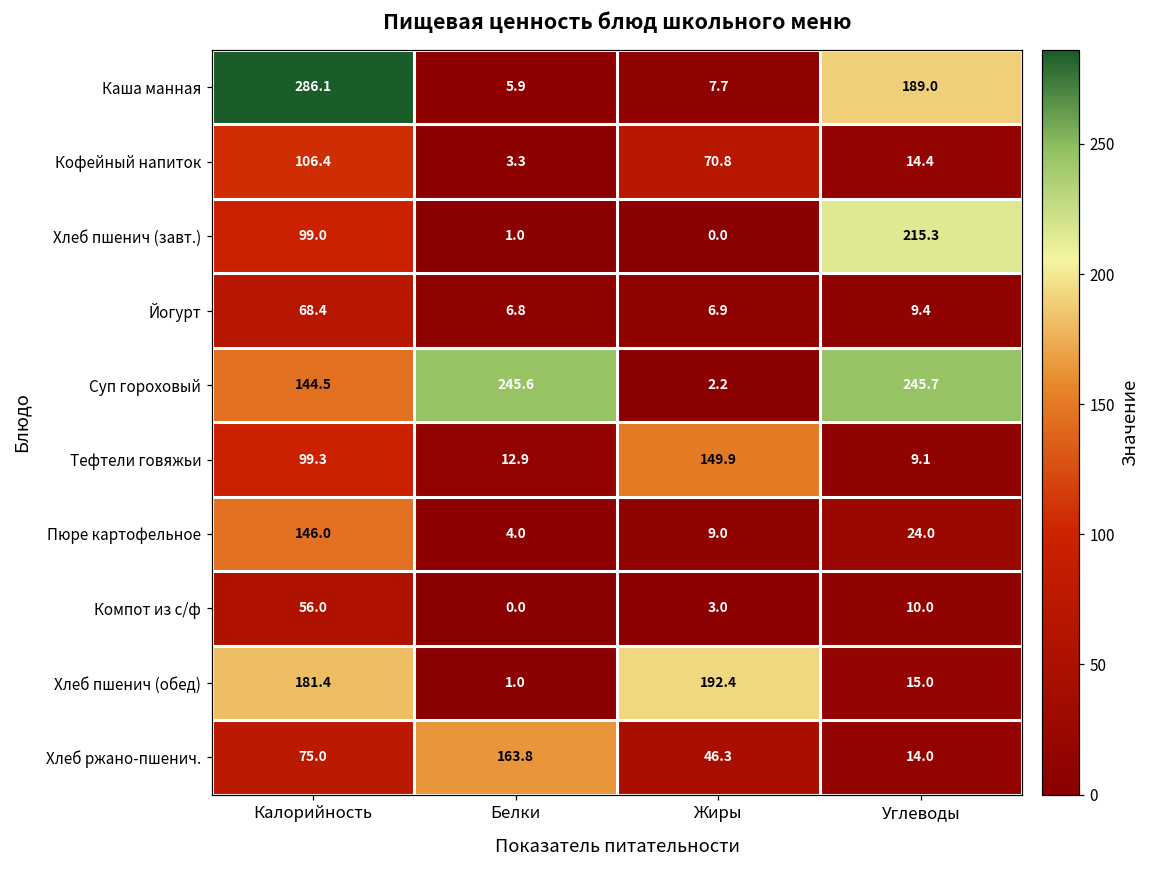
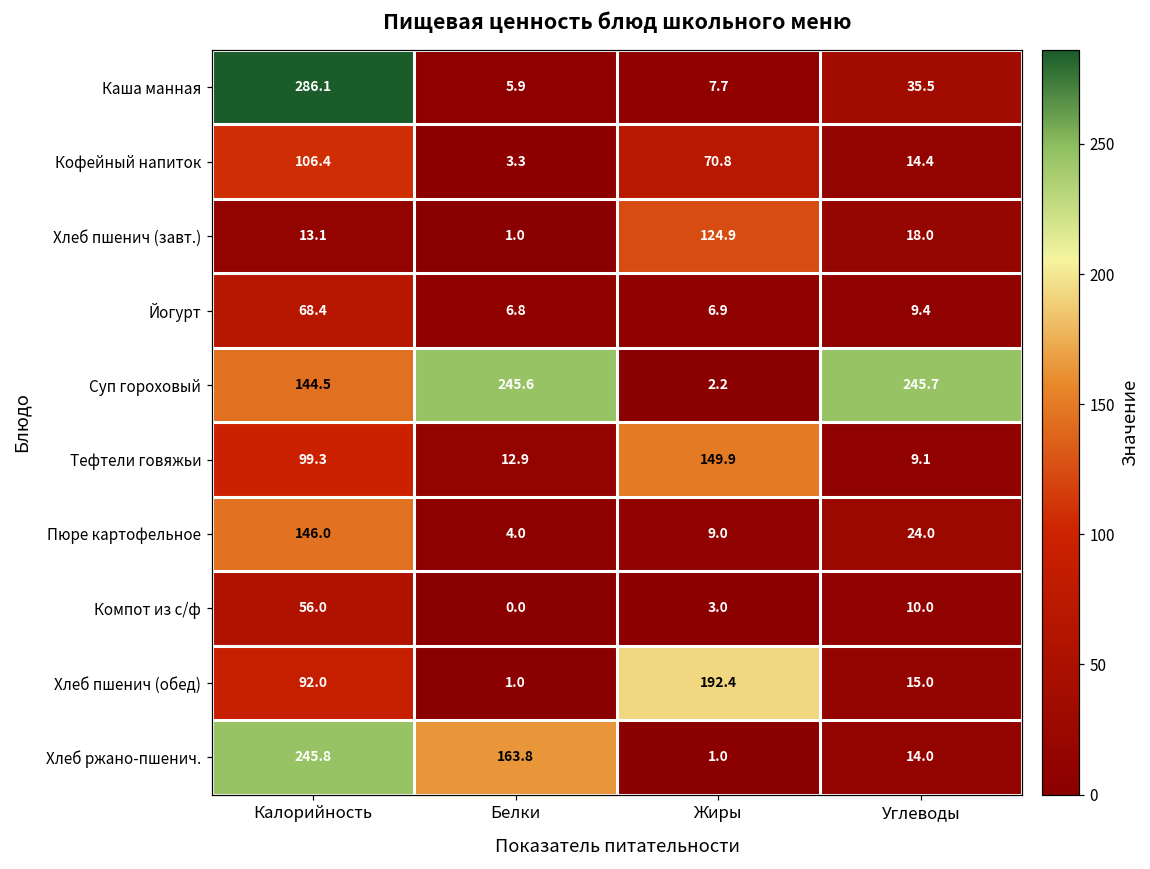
Каша манная, Углеводы: 189.0 -> 35.5
Хлеб пшенич (завт.), Калорийность: 99.0 -> 13.1
Хлеб пшенич (завт.), Жиры: 0.0 -> 124.9
Хлеб пшенич (завт.), Углеводы: 215.3 -> 18.0
Хлеб пшенич (обед), Калорийность: 181.4 -> 92.0
Хлеб ржано-пшенич., Калорийность: 75.0 -> 245.8
Хлеб ржано-пшенич., Жиры: 46.3 -> 1.0
